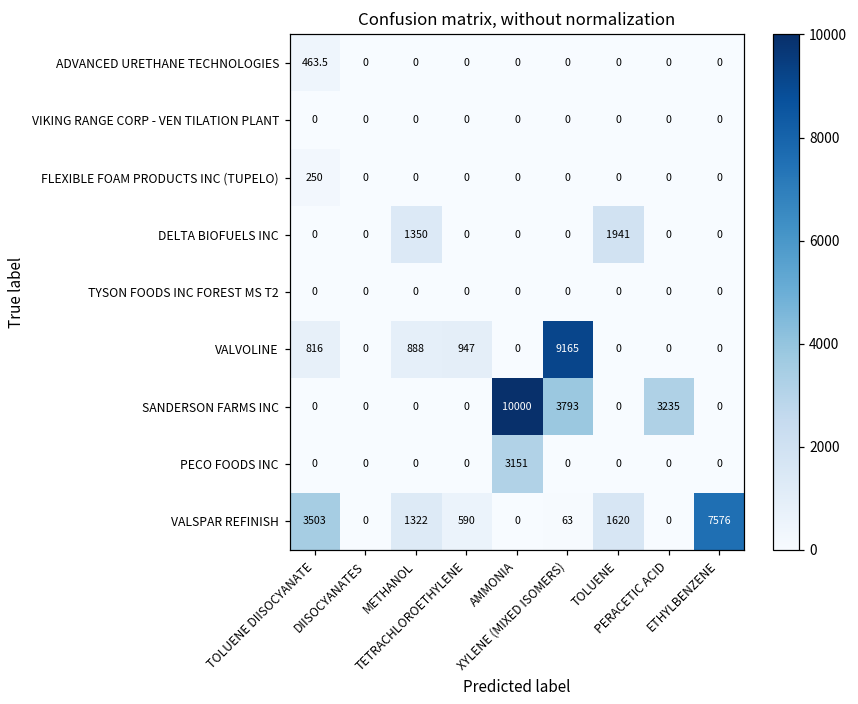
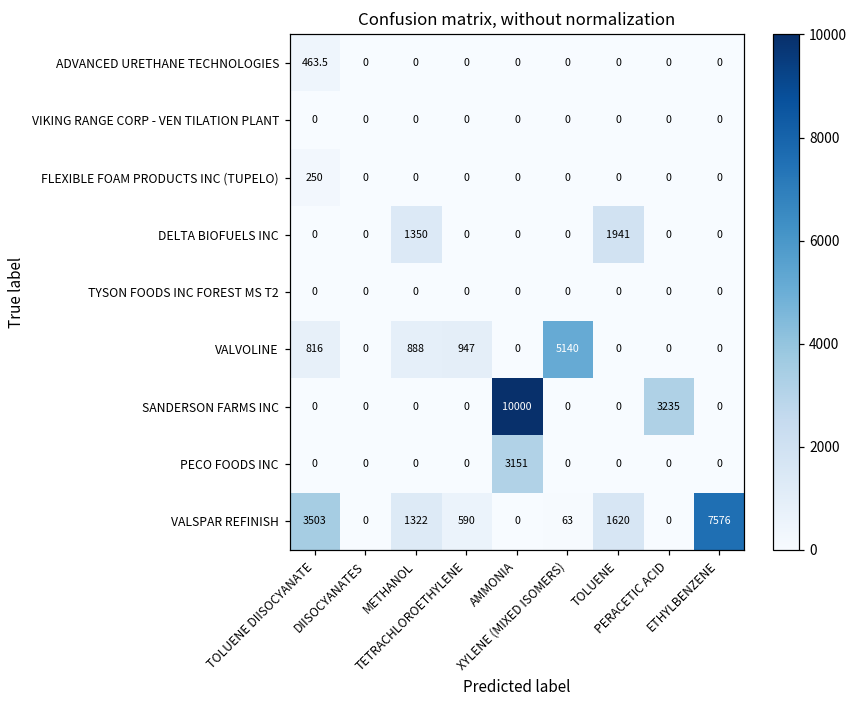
VALVOLINE, XYLENE (MIXED ISOMERS): 9165 -> 5140
SANDERSON FARMS INC, XYLENE (MIXED ISOMERS): 3793 -> 0
